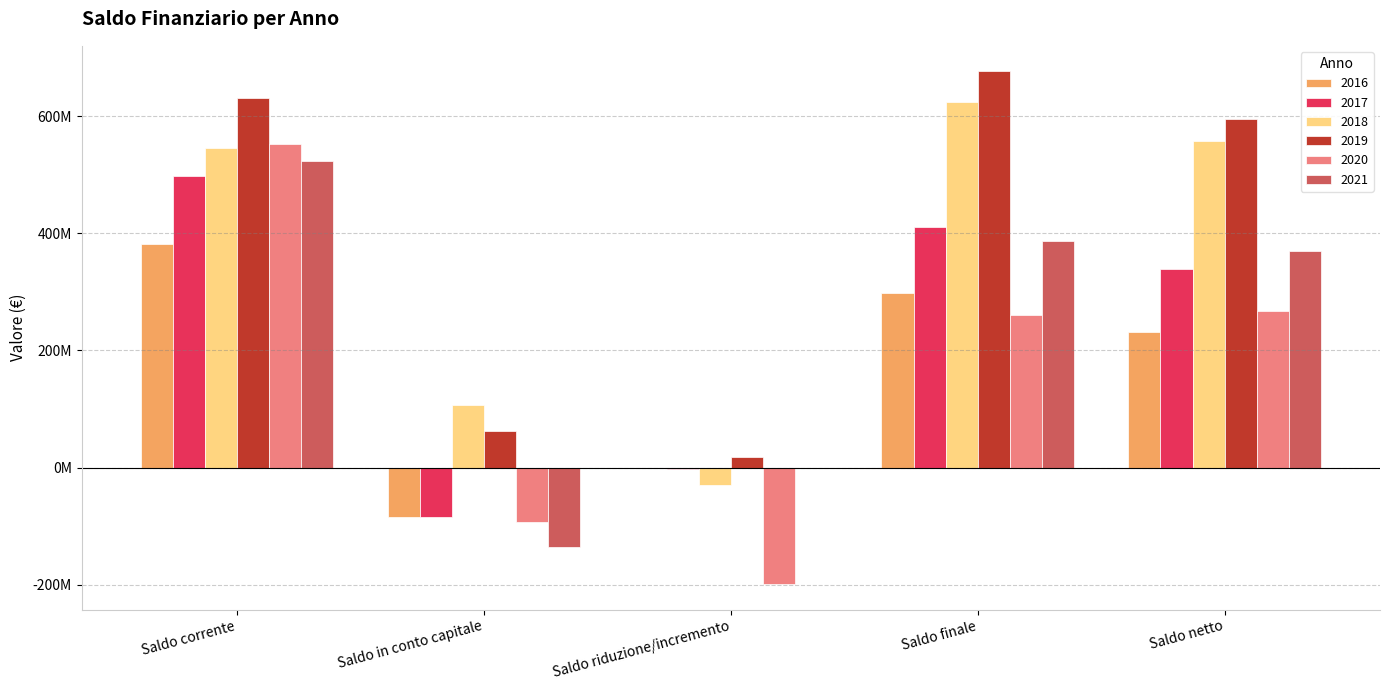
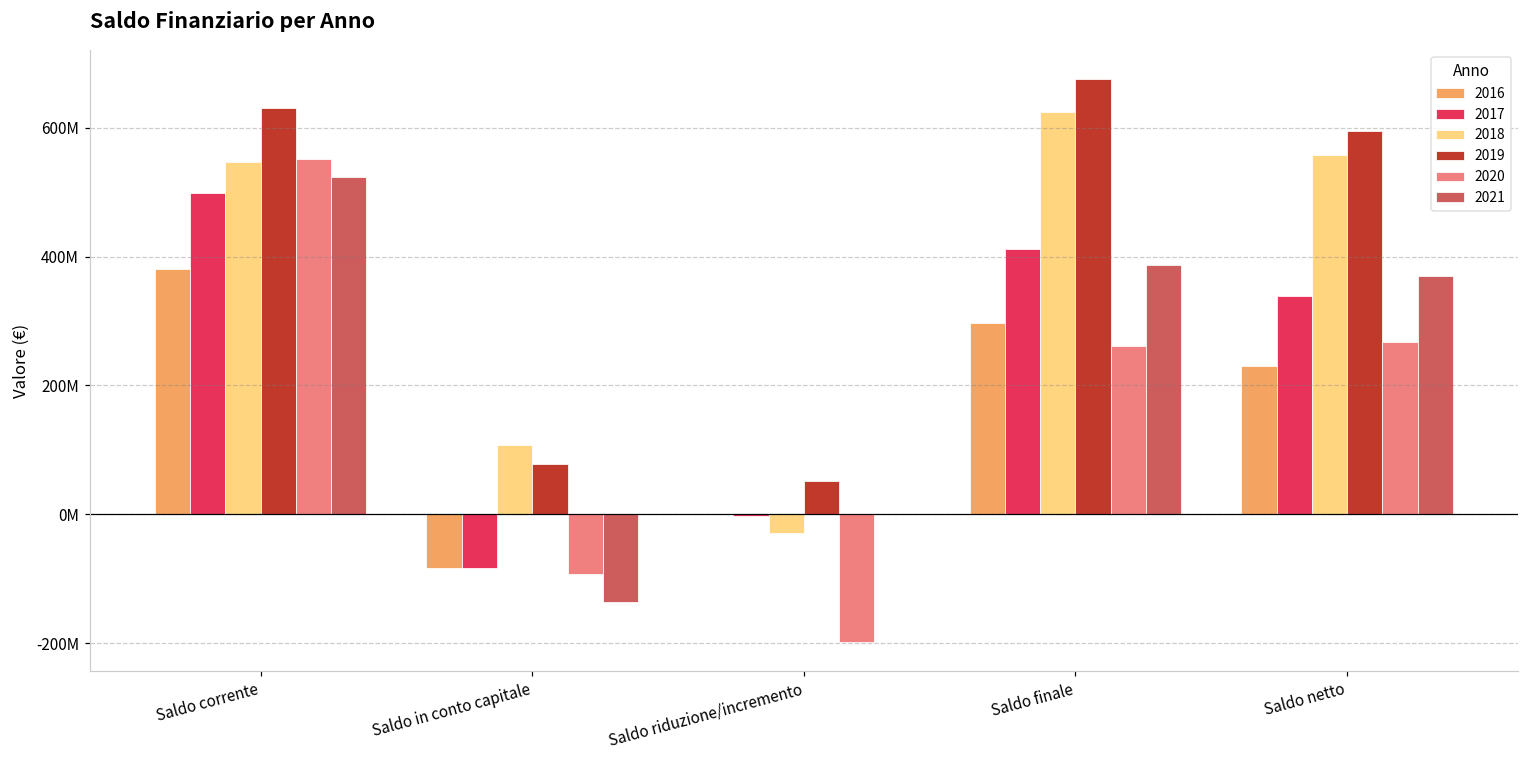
2019, Saldo in conto capitale: 60000000 -> 80000000
2019, Saldo riduzione/incremento: 20000000 -> 50000000
